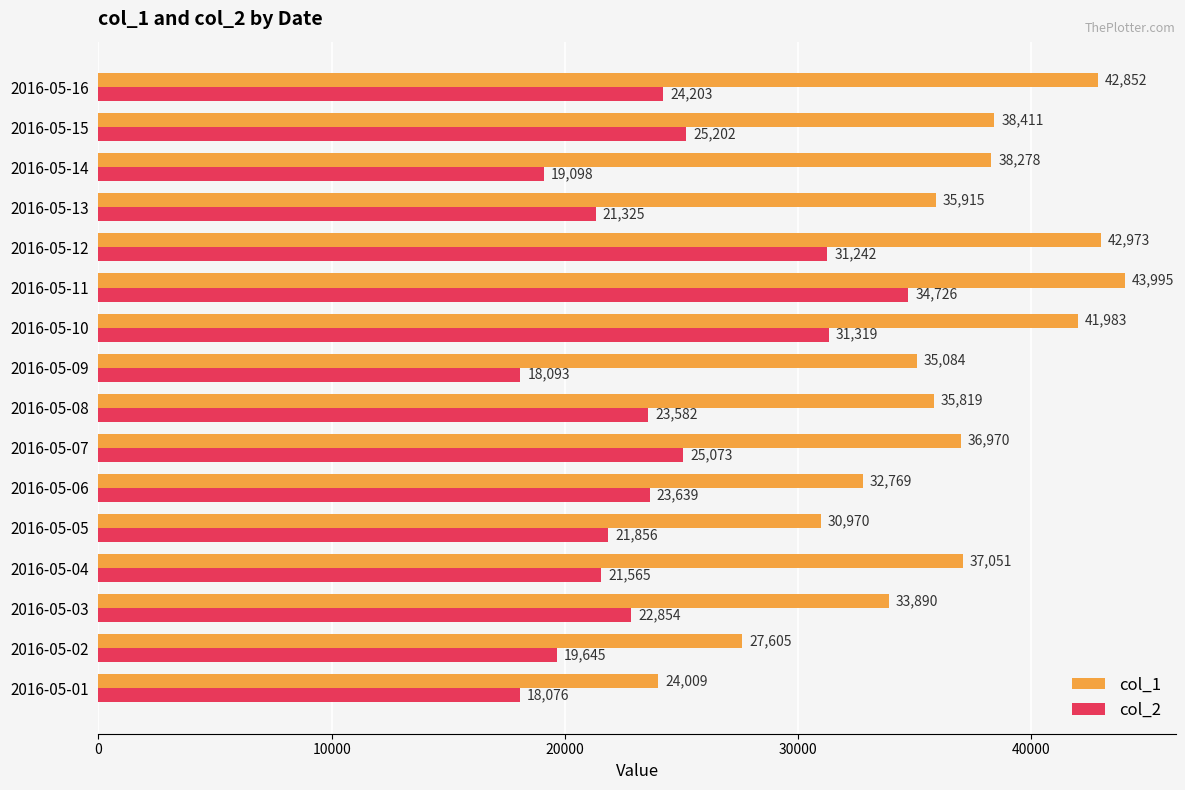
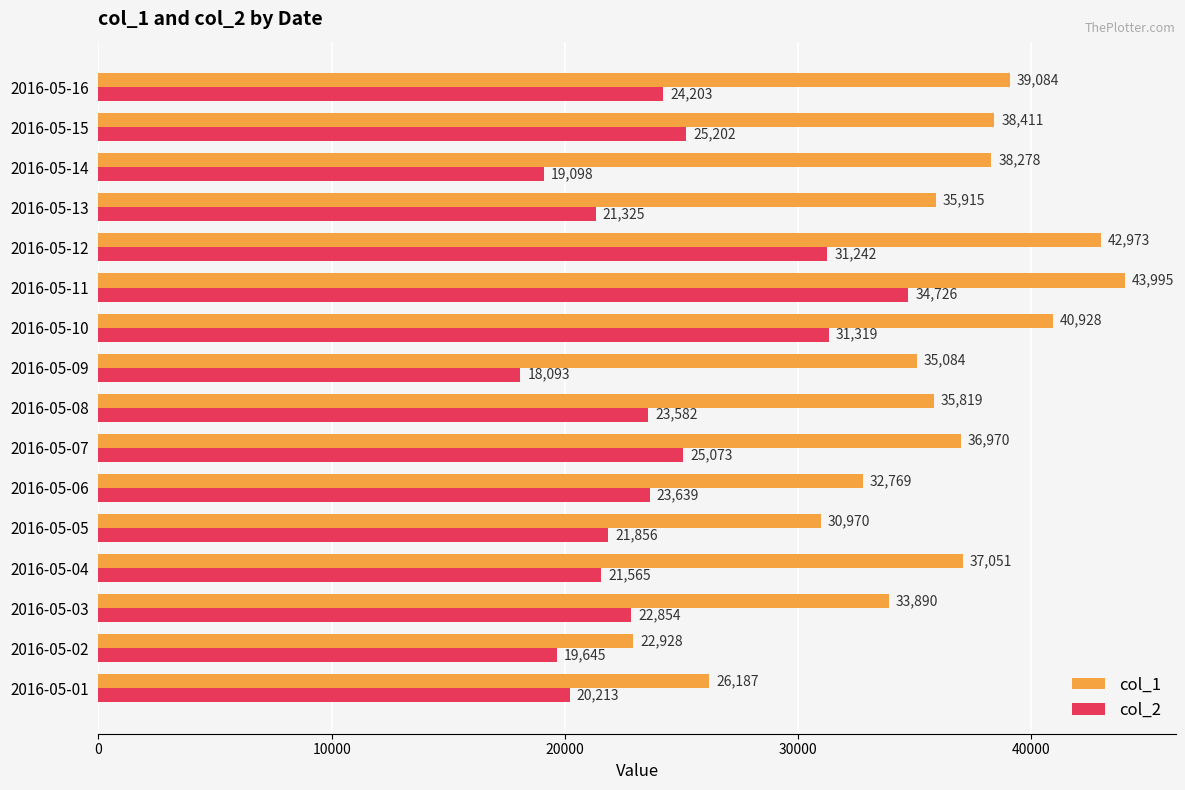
col_1, 2016-05-16: 42,852 -> 39,084
col_1, 2016-05-10: 41,983 -> 40,928
col_1, 2016-05-02: 27,605 -> 22,928
col_1, 2016-05-01: 24,009 -> 26,187
col_2, 2016-05-01: 18,076 -> 20,213
